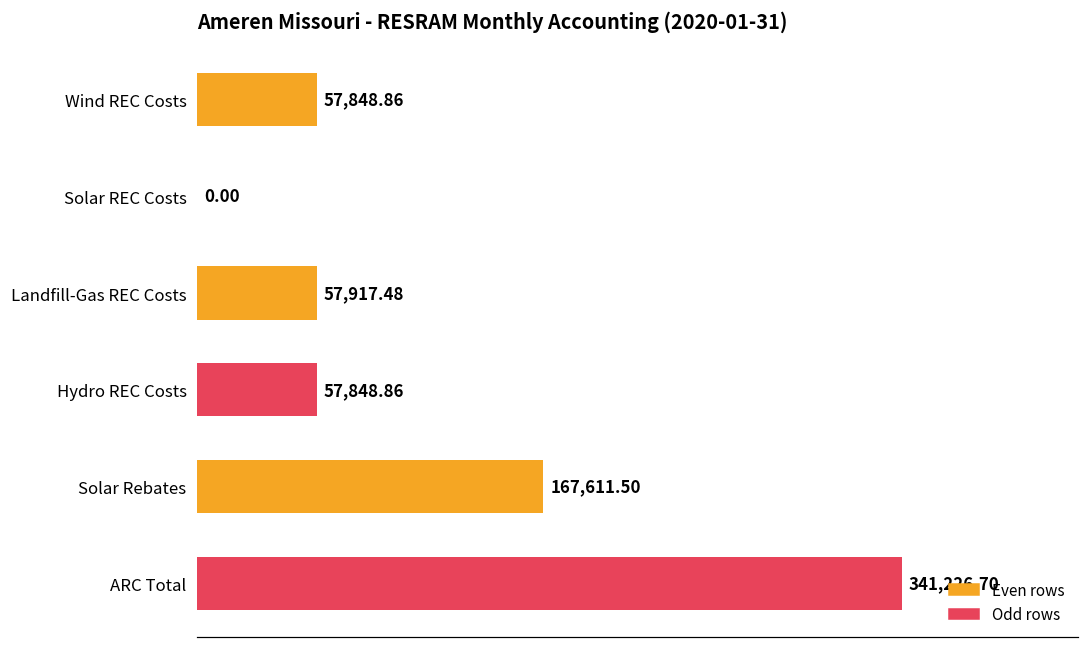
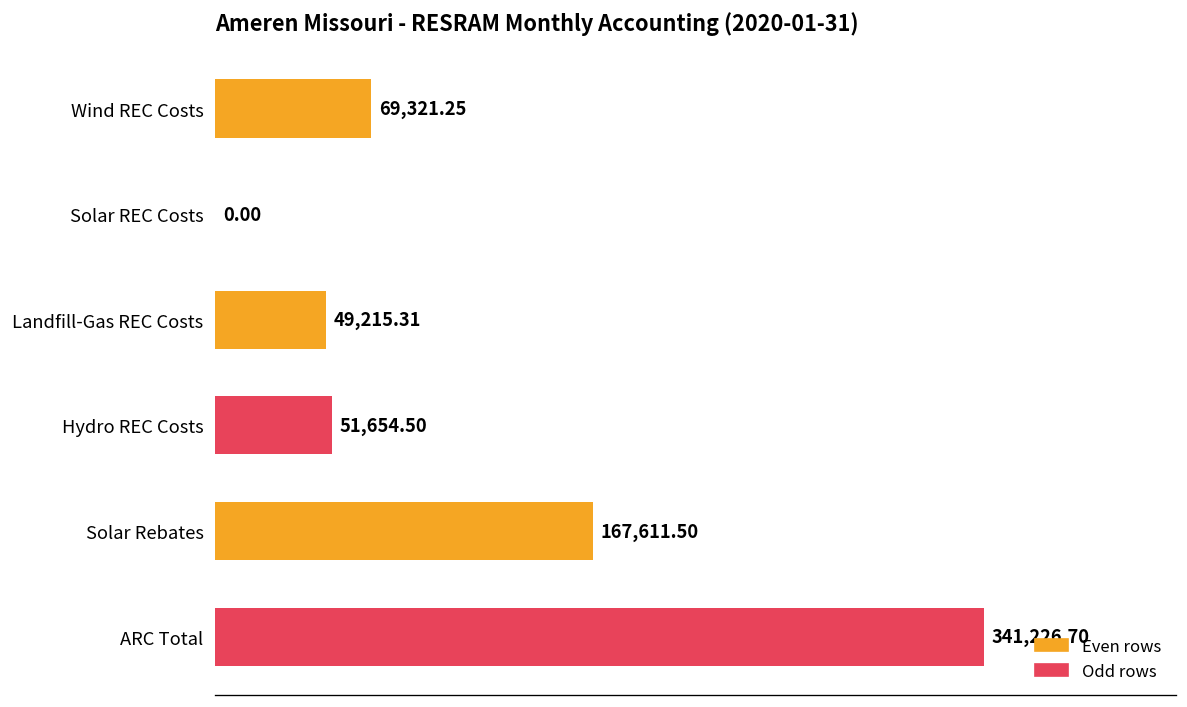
Wind REC Costs: 57,848.86 -> 69,321.25
Landfill-Gas REC Costs: 57,917.48 -> 49,215.31
Hydro REC Costs: 57,848.86 -> 51,654.50
